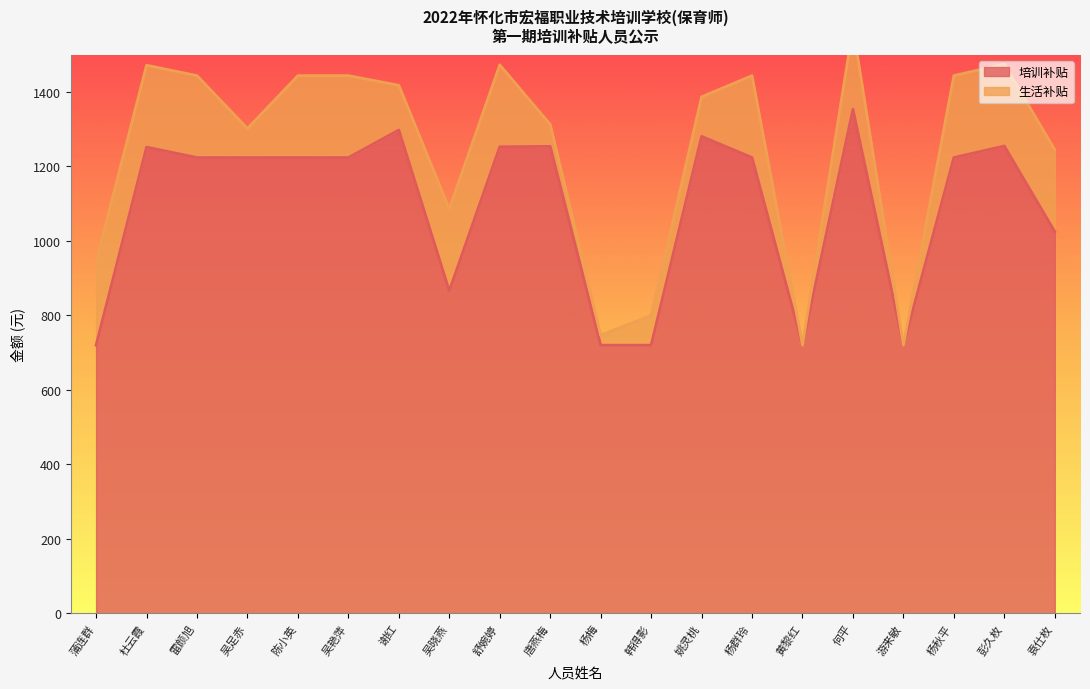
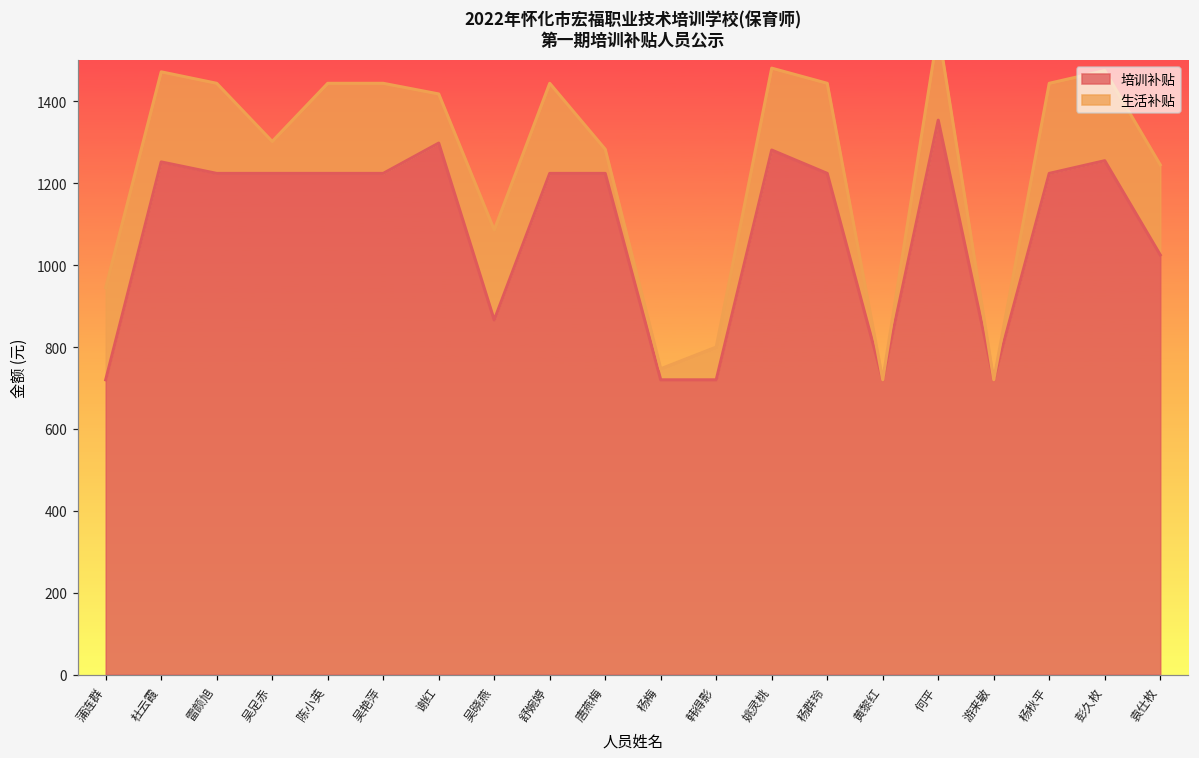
培训补贴, 舒婉婷: 1250 -> 1220
培训补贴, 唐燕梅: 1250 -> 1220
生活补贴, 姚灵桃: 110 -> 200
